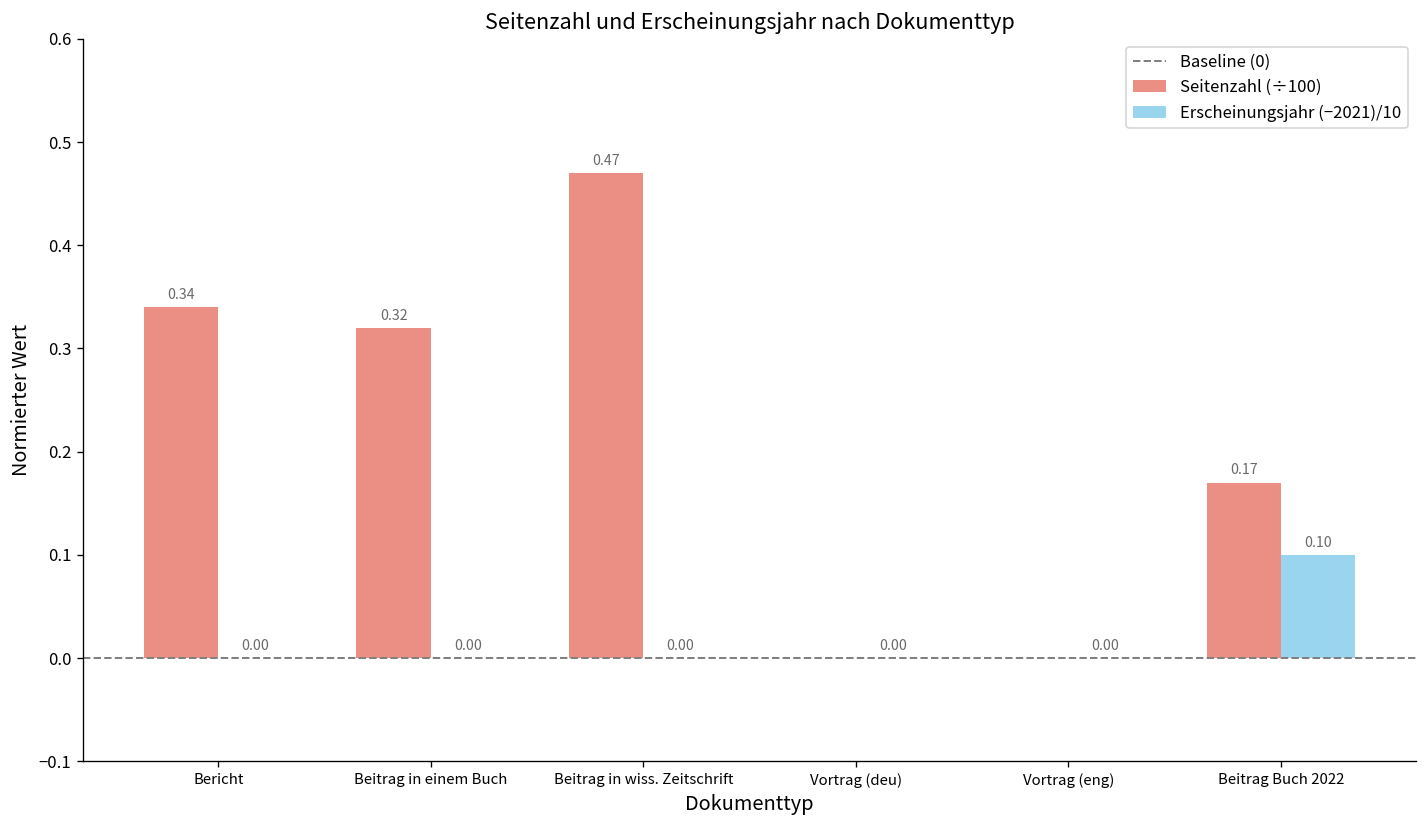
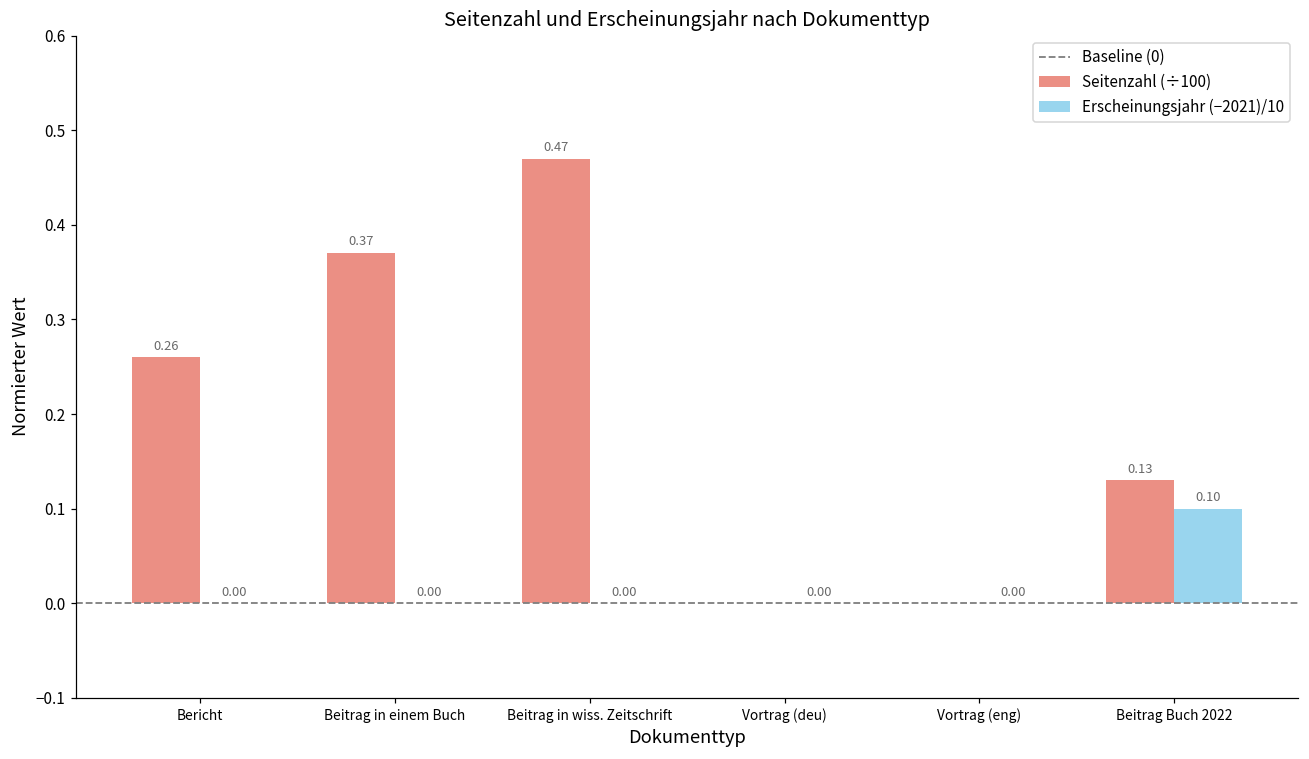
Seitenzahl (÷100), Bericht: 0.34 -> 0.26
Seitenzahl (÷100), Beitrag in einem Buch: 0.32 -> 0.37
Seitenzahl (÷100), Beitrag Buch 2022: 0.17 -> 0.13
